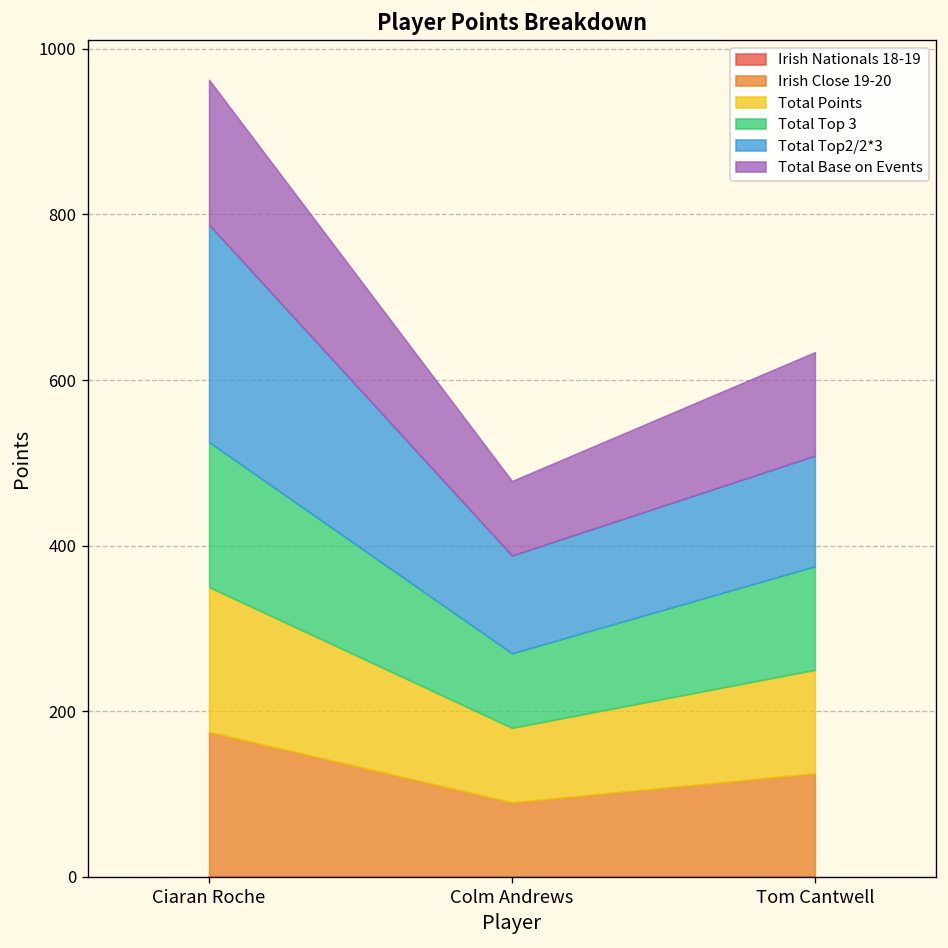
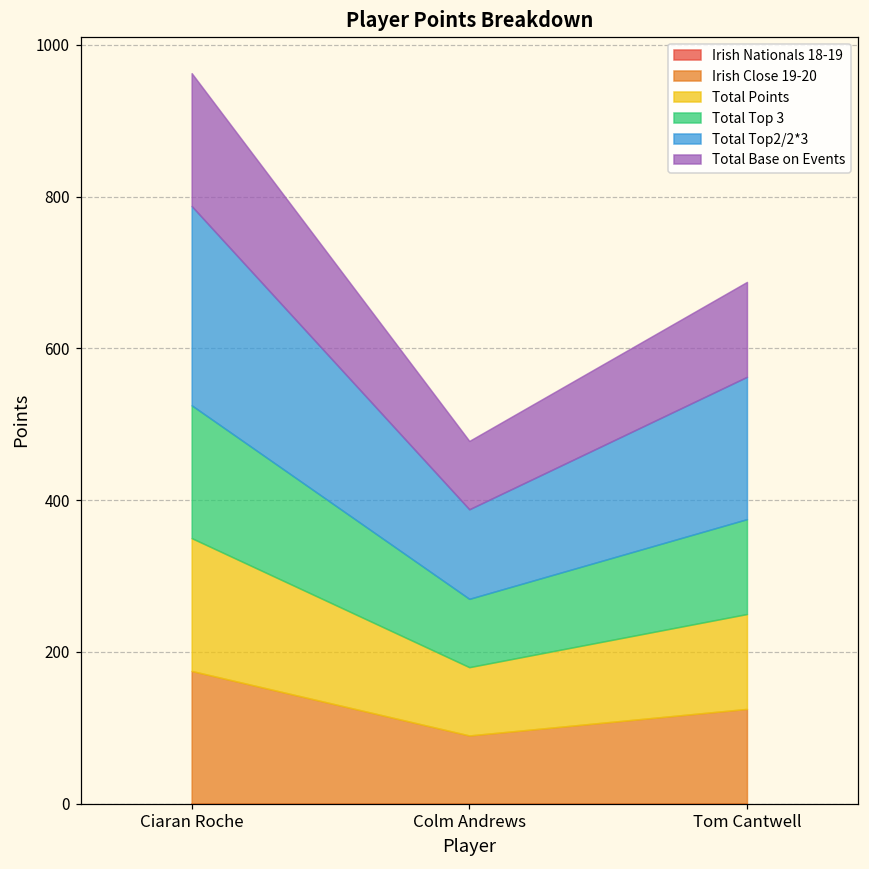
Total Top2/2*3, Tom Cantwell: 130 -> 190
